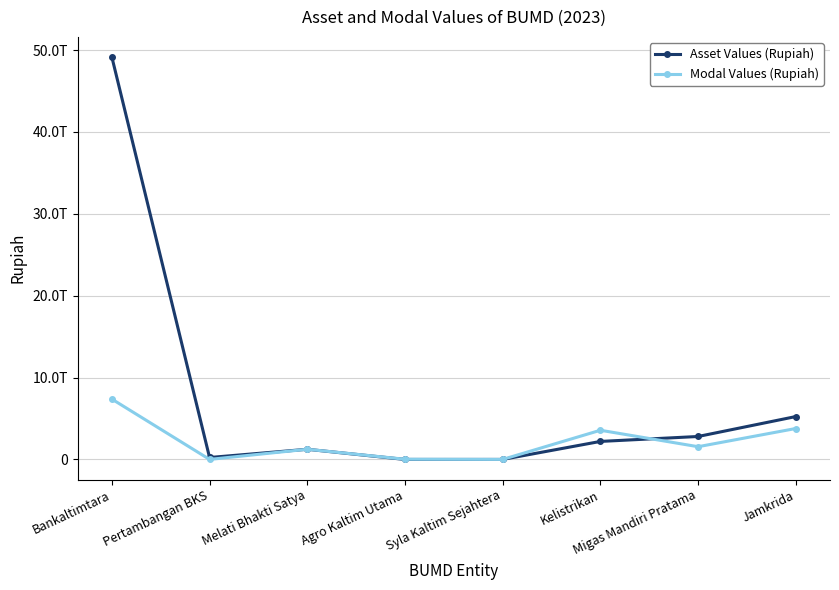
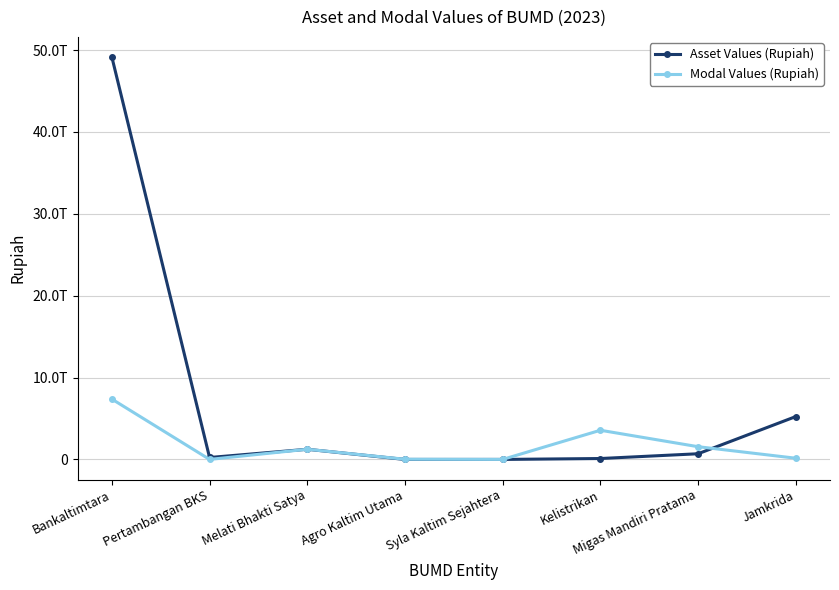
Asset Values (Rupiah), Kelistrikan: 2T -> 0T
Asset Values (Rupiah), Migas Mandiri Pratama: 3T -> 1T
Modal Values (Rupiah), Jamkrida: 4T -> 0T
